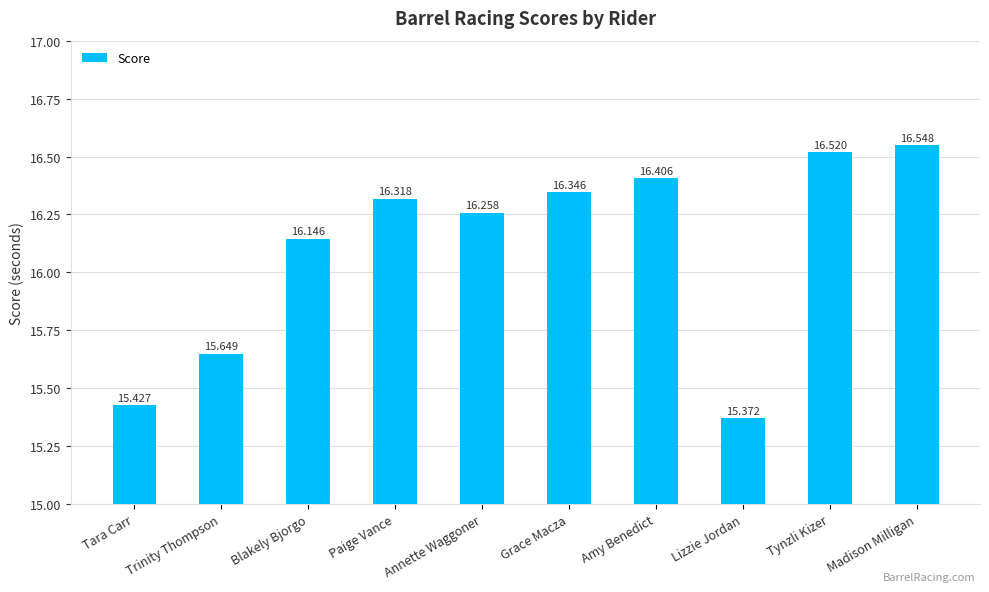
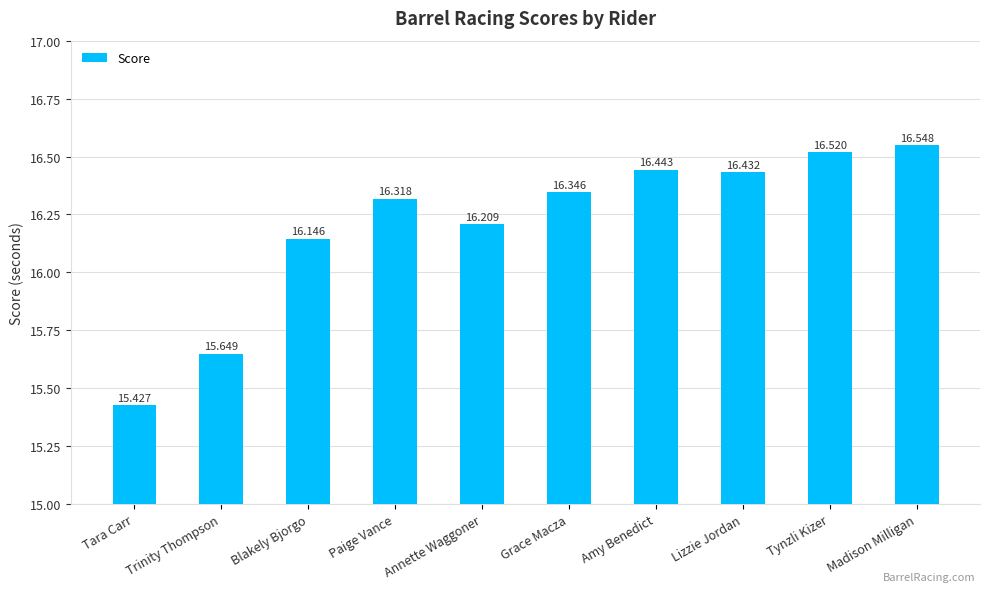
Annette Waggoner: 16.258 -> 16.209
Amy Benedict: 16.406 -> 16.443
Lizzie Jordan: 15.372 -> 16.432
